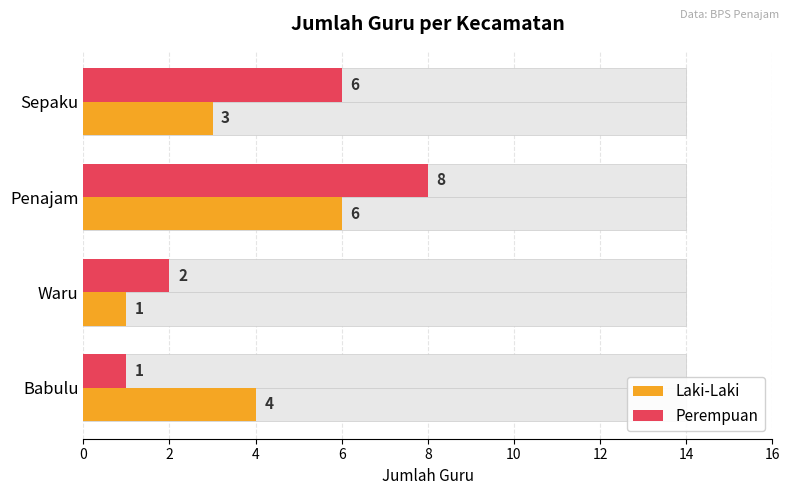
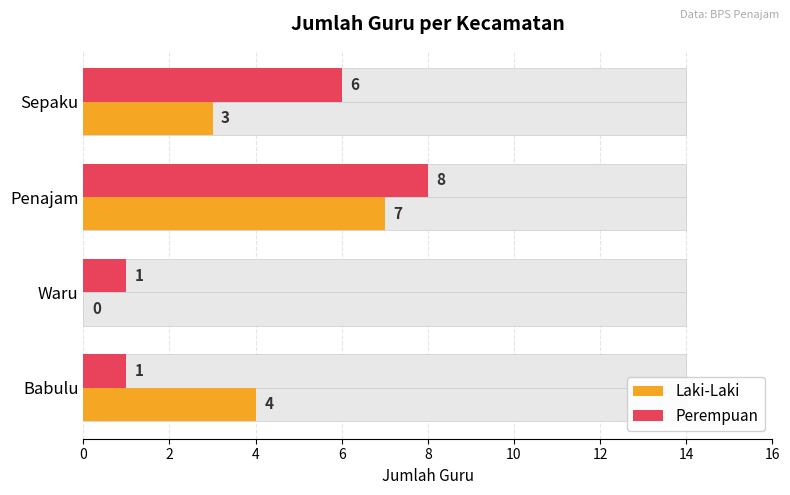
Laki-Laki, Penajam: 6 -> 7
Perempuan, Waru: 2 -> 1
Laki-Laki, Waru: 1 -> 0
